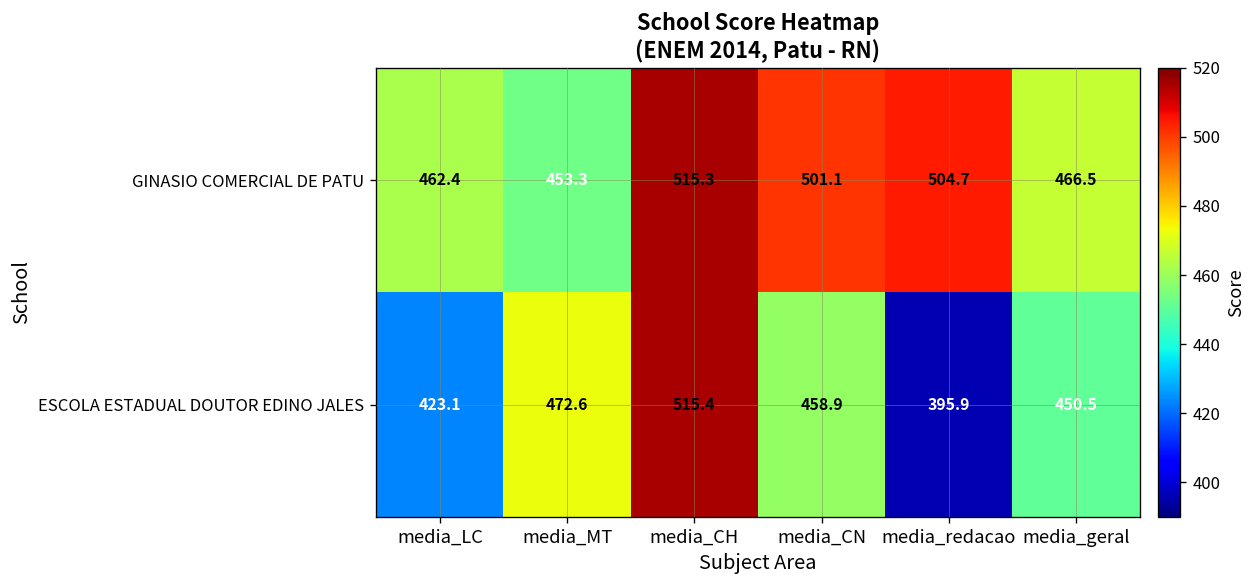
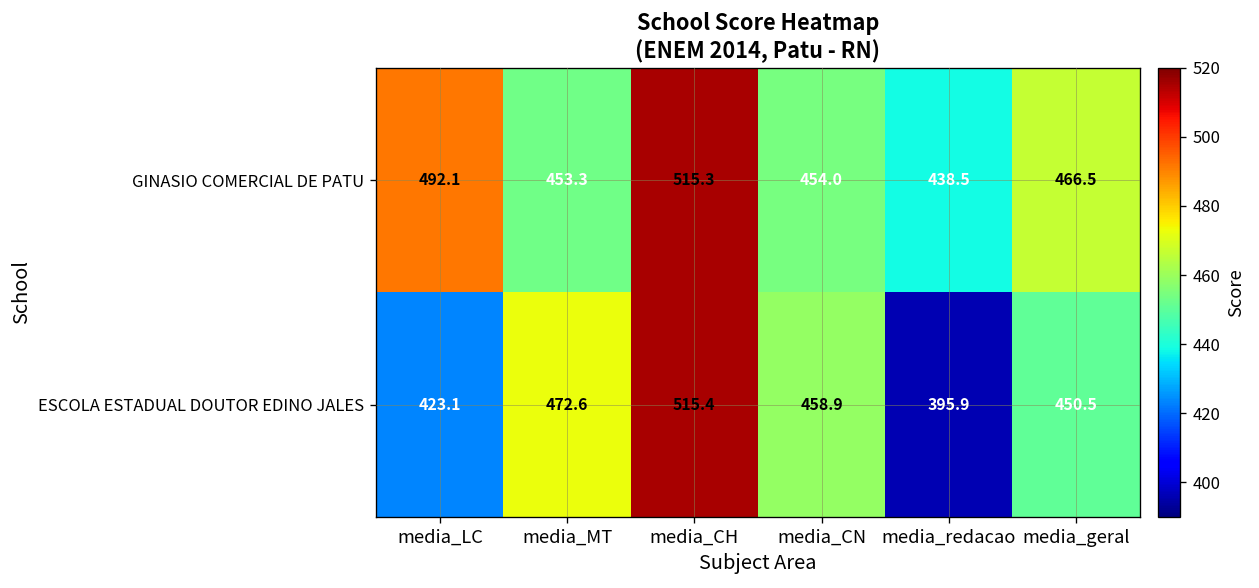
GINASIO COMERCIAL DE PATU, media_LC: 462.4 -> 492.1
GINASIO COMERCIAL DE PATU, media_CN: 501.1 -> 454.0
GINASIO COMERCIAL DE PATU, media_redacao: 504.7 -> 438.5
